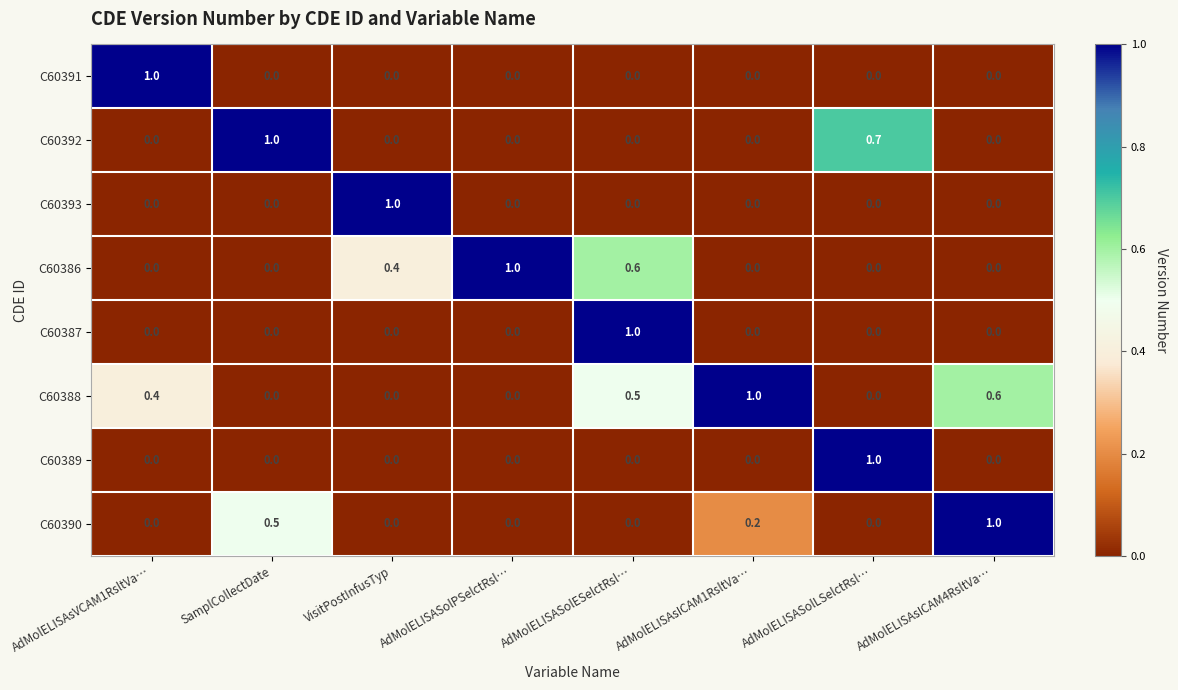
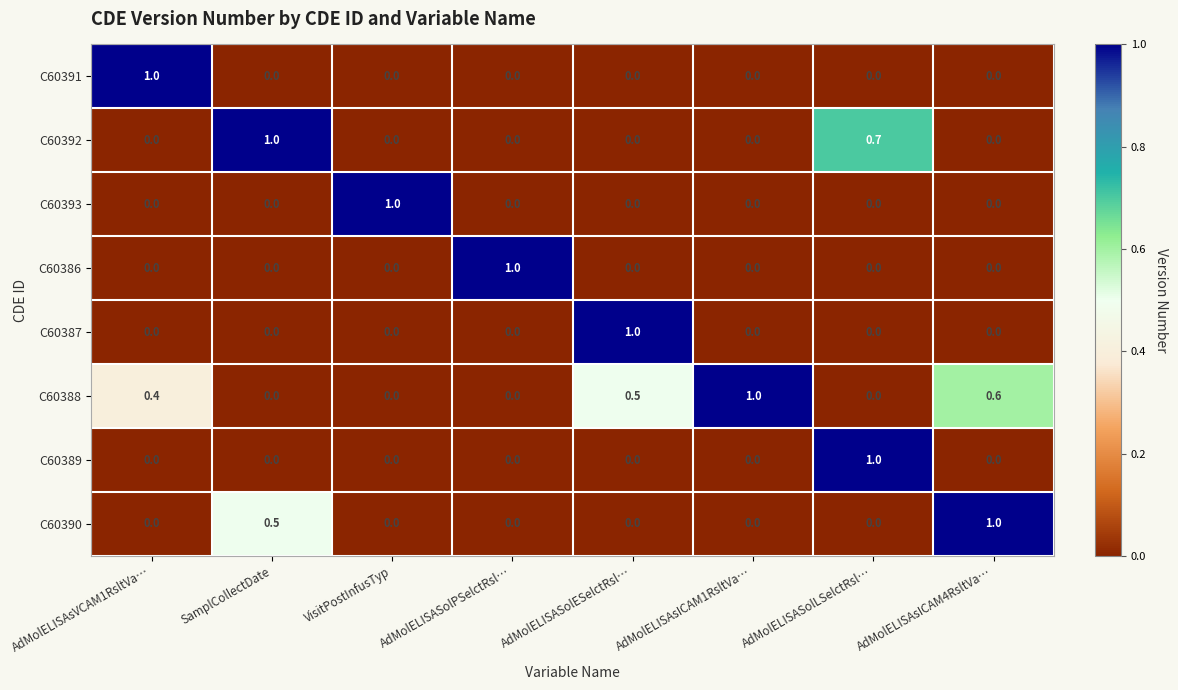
C60386, VisitPostInfusTyp: 0.4 -> 0.0
C60386, AdMolELISASolESelctRsl…: 0.6 -> 0.0
C60390, AdMolELISAsICAM1RsltVa…: 0.2 -> 0.0
